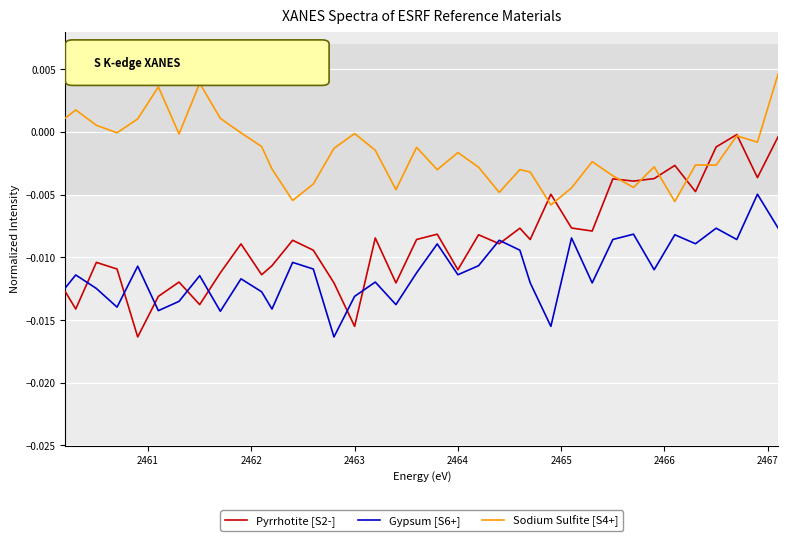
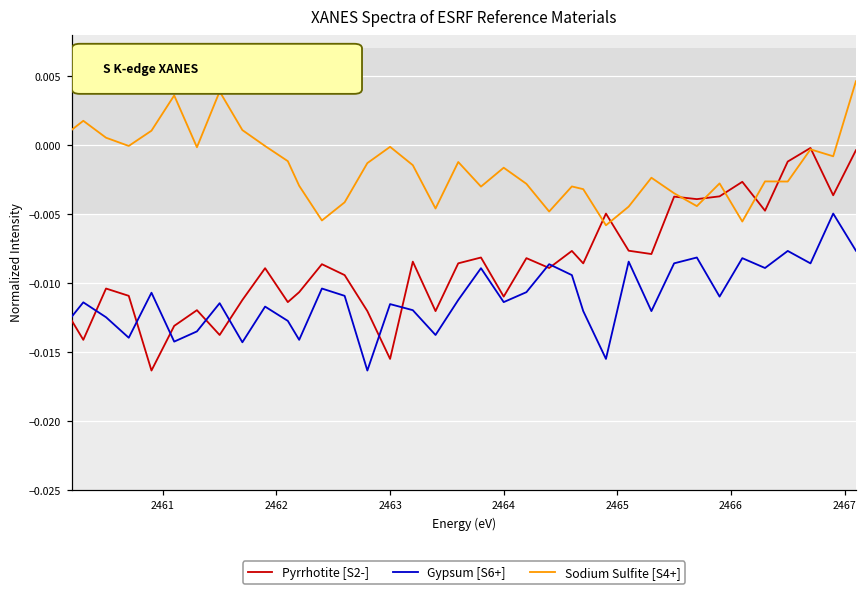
Gypsum [S6+], 2463: -0.0131 -> -0.0115
